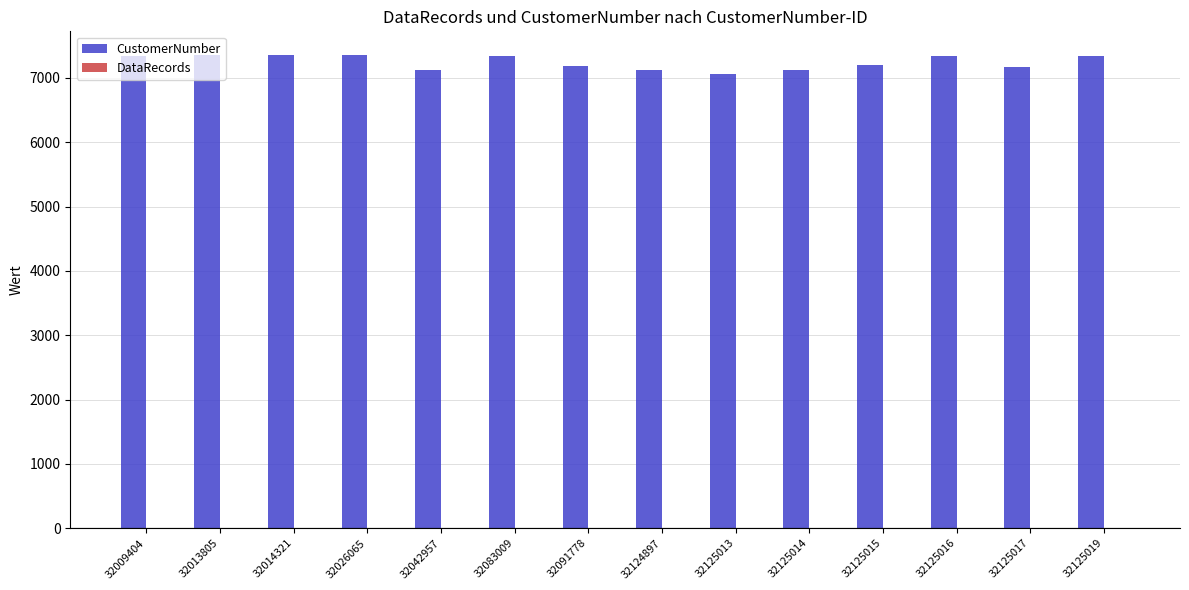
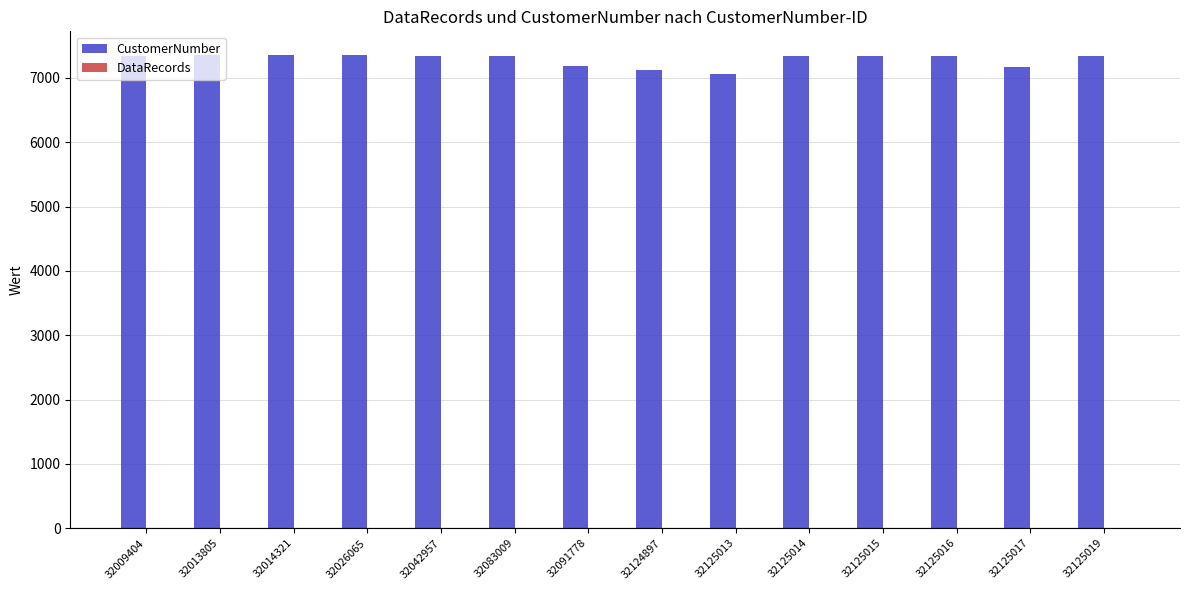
CustomerNumber, 32042957: 7100 -> 7300
CustomerNumber, 32125014: 7100 -> 7300
CustomerNumber, 32125015: 7200 -> 7300
